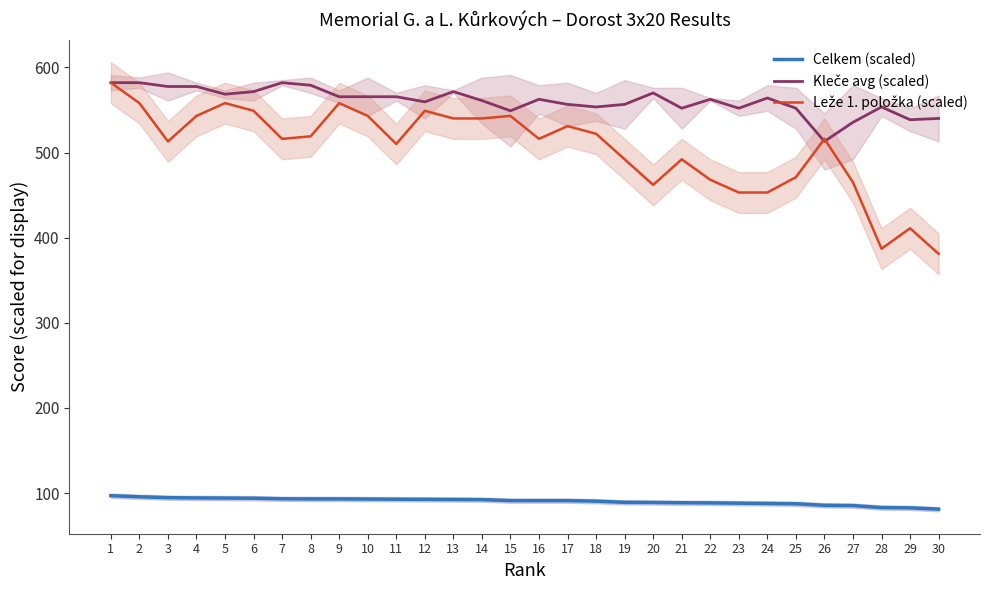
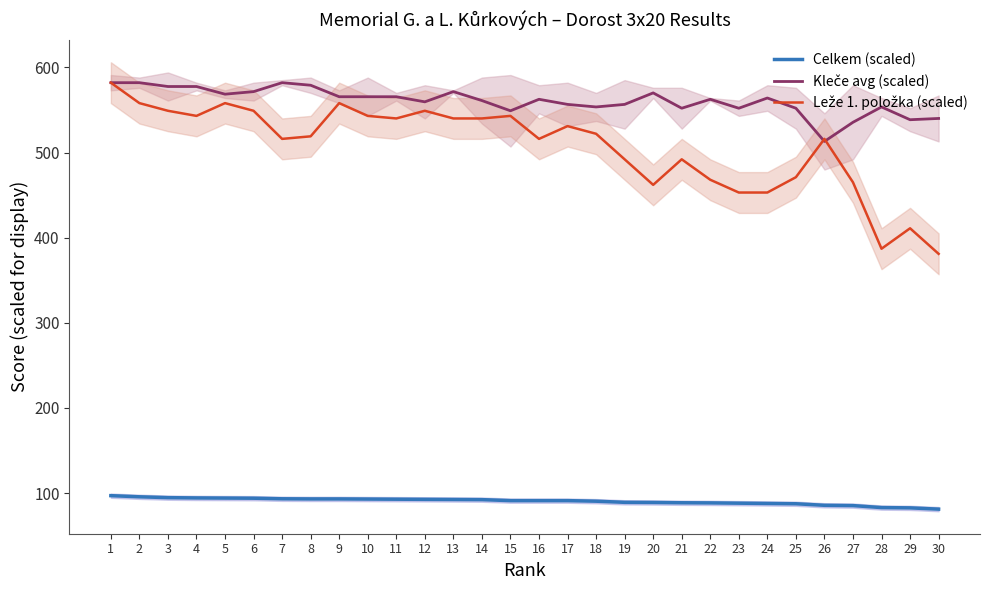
Leže 1. položka (scaled), 3: 510 -> 550
Leže 1. položka (scaled), 11: 510 -> 540
